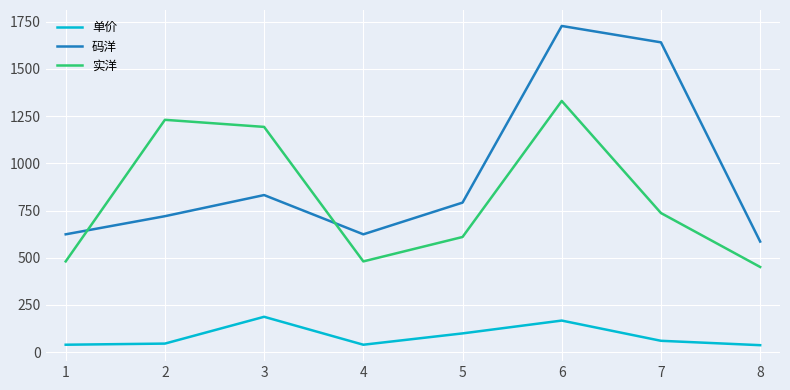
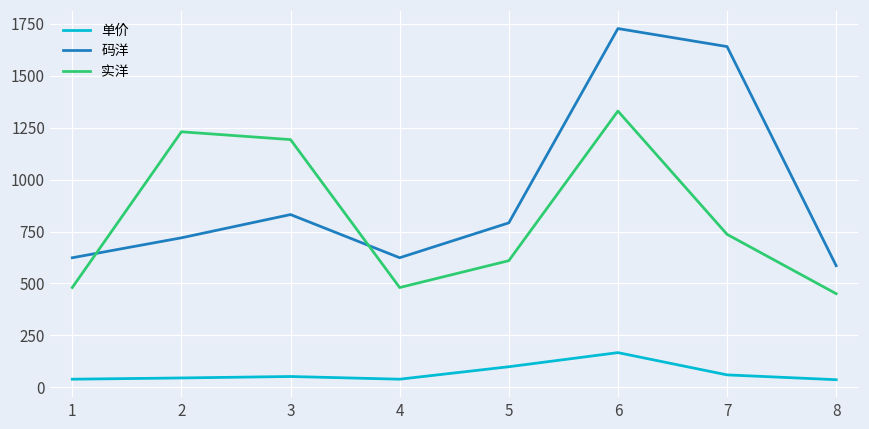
单价, 3: 190 -> 50
